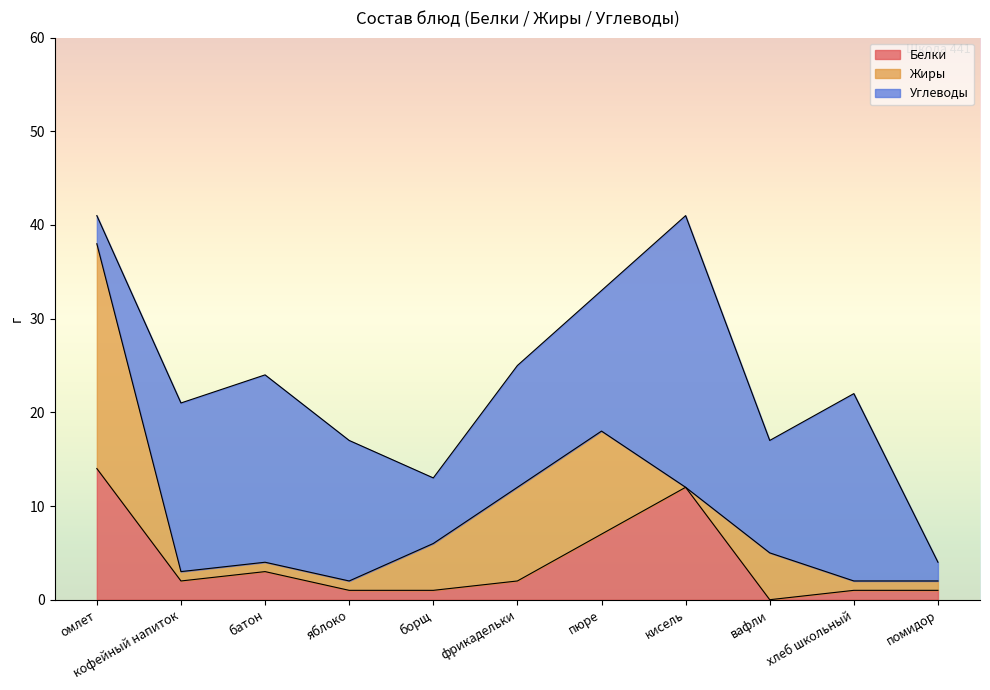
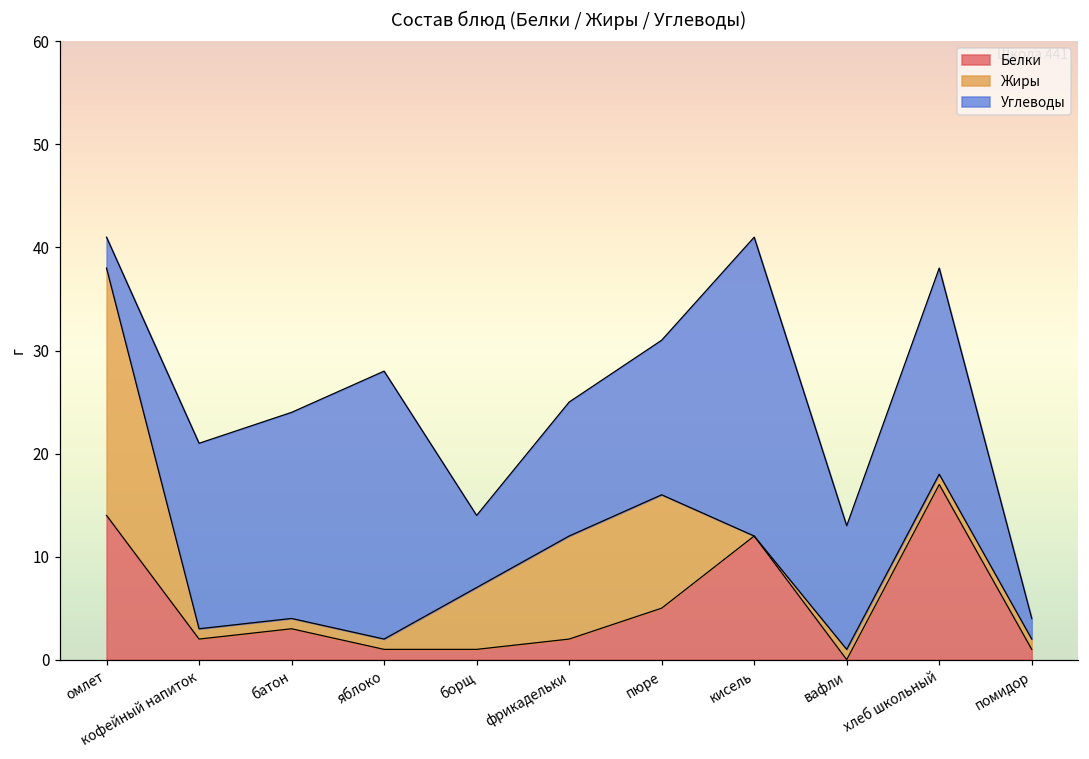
Углеводы, яблоко: 15 -> 26
Жиры, борщ: 5 -> 6
Белки, пюре: 7 -> 5
Жиры, вафли: 5 -> 1
Белки, хлеб школьный: 1 -> 17
